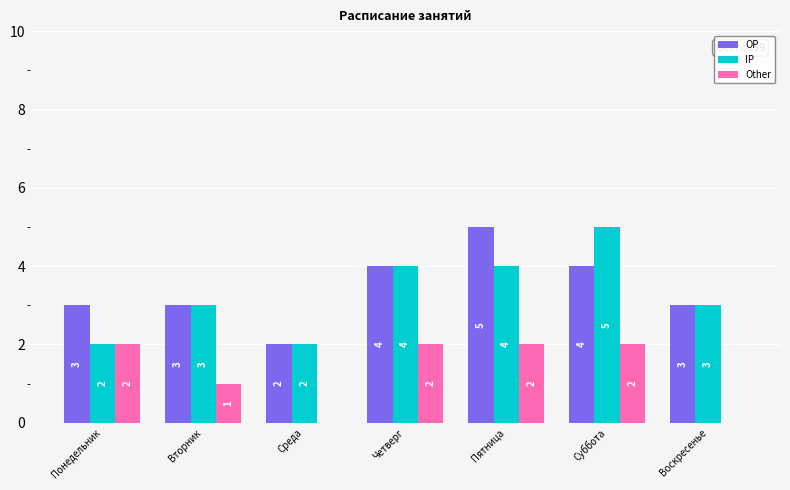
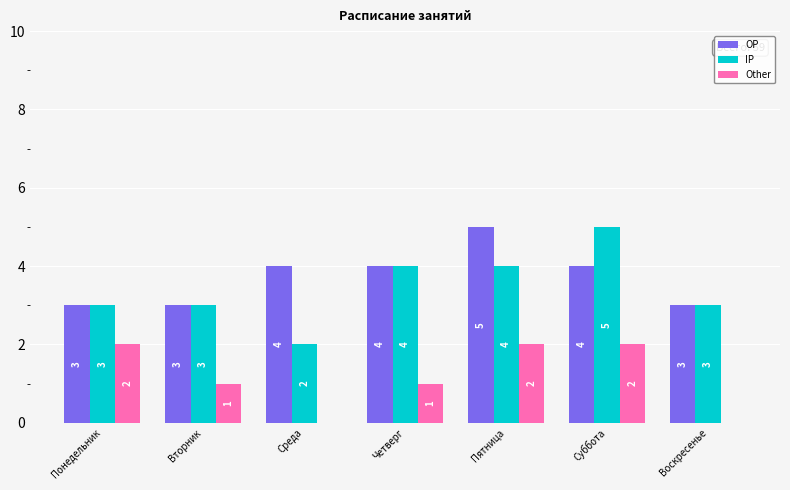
IP, Понедельник: 2 -> 3
OP, Среда: 2 -> 4
Other, Четверг: 2 -> 1
